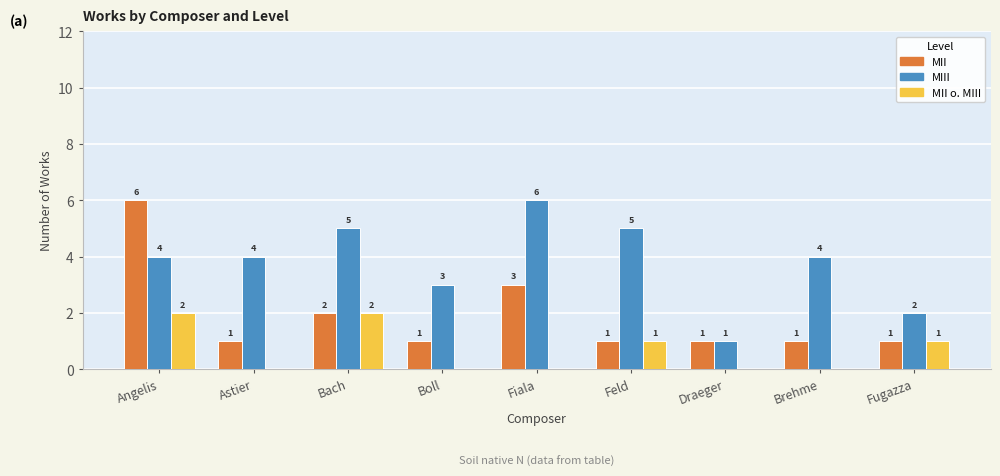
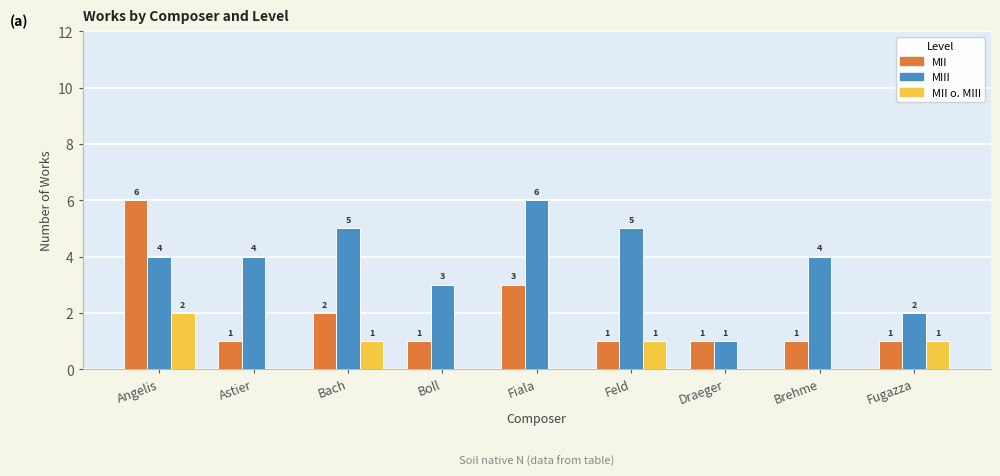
MII o. MIII, Bach: 2 -> 1
